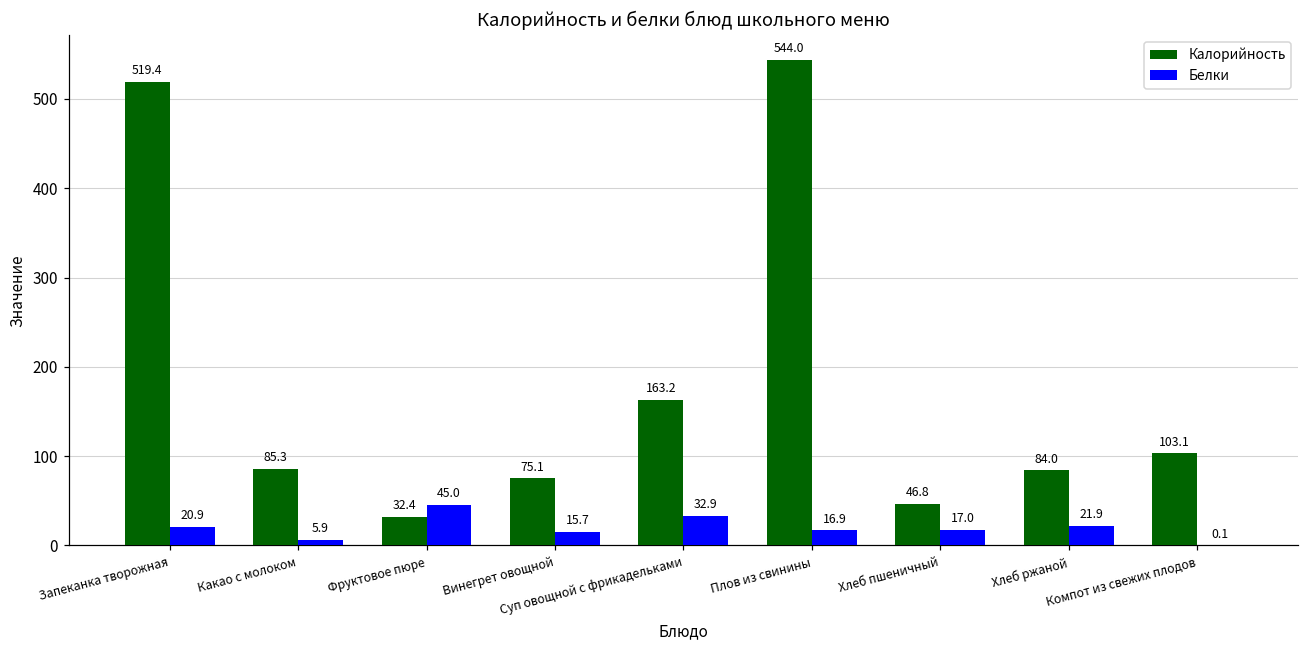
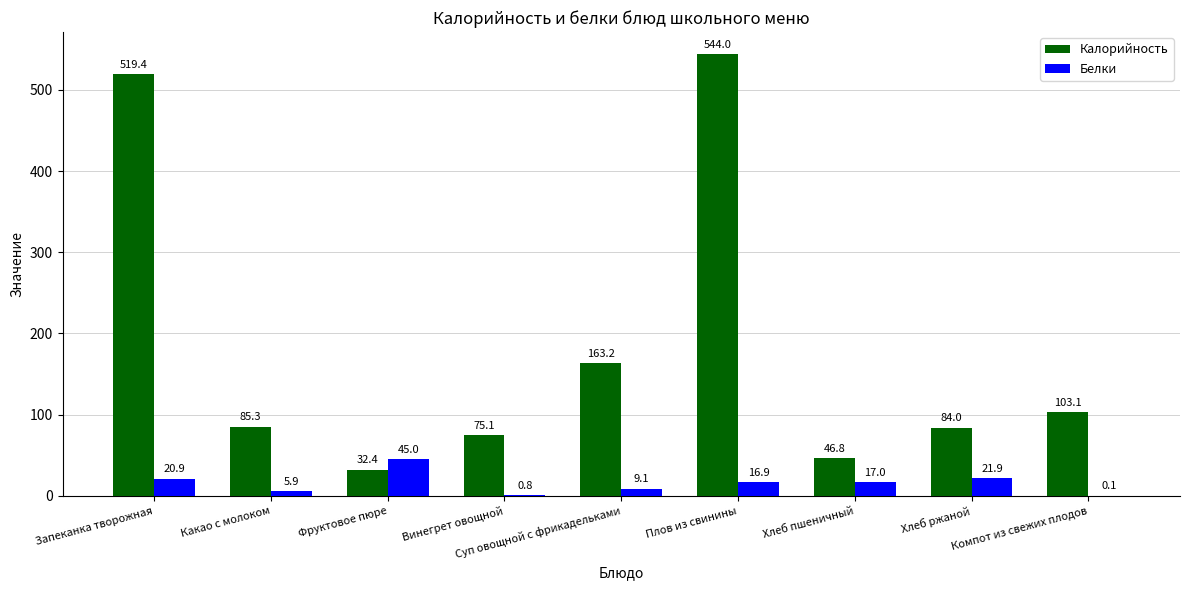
Белки, Винегрет овощной: 15.7 -> 0.8
Белки, Суп овощной с фрикадельками: 32.9 -> 9.1
